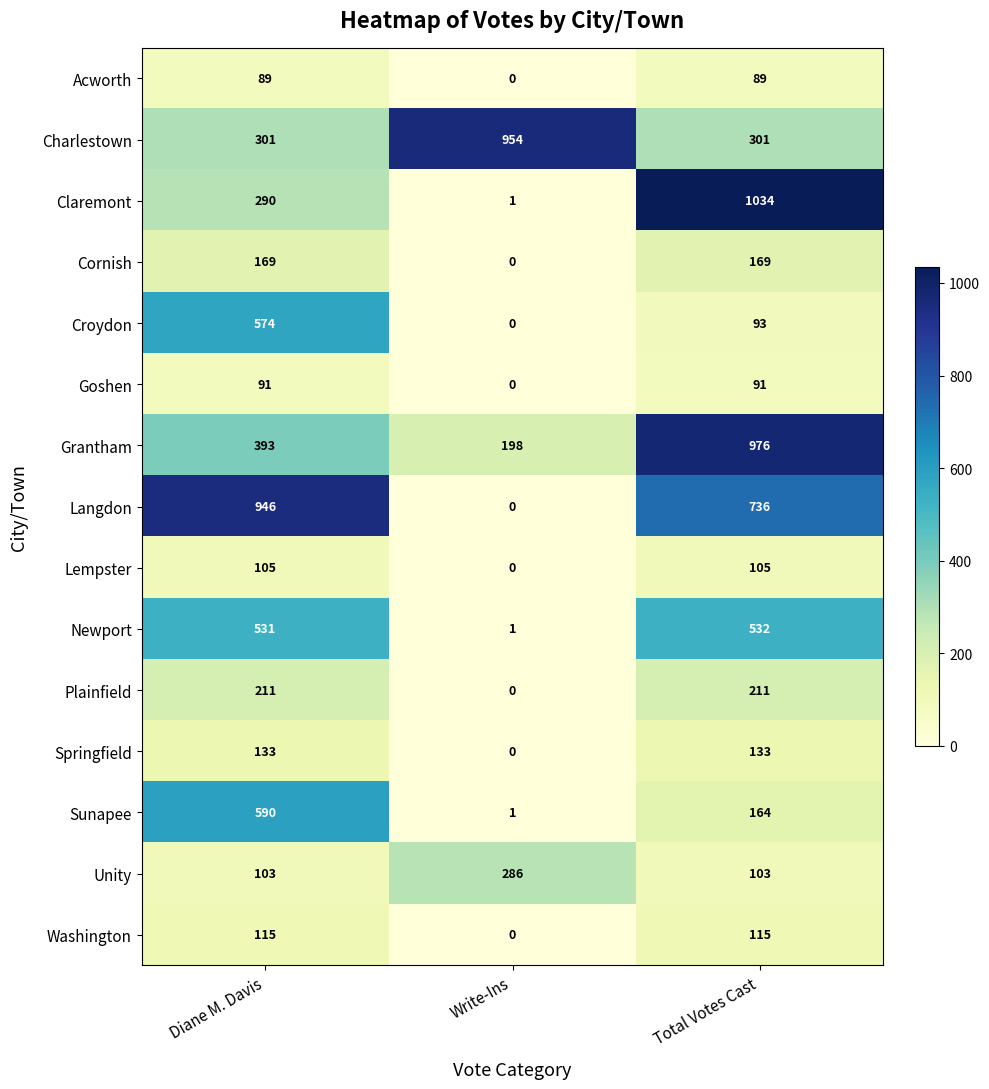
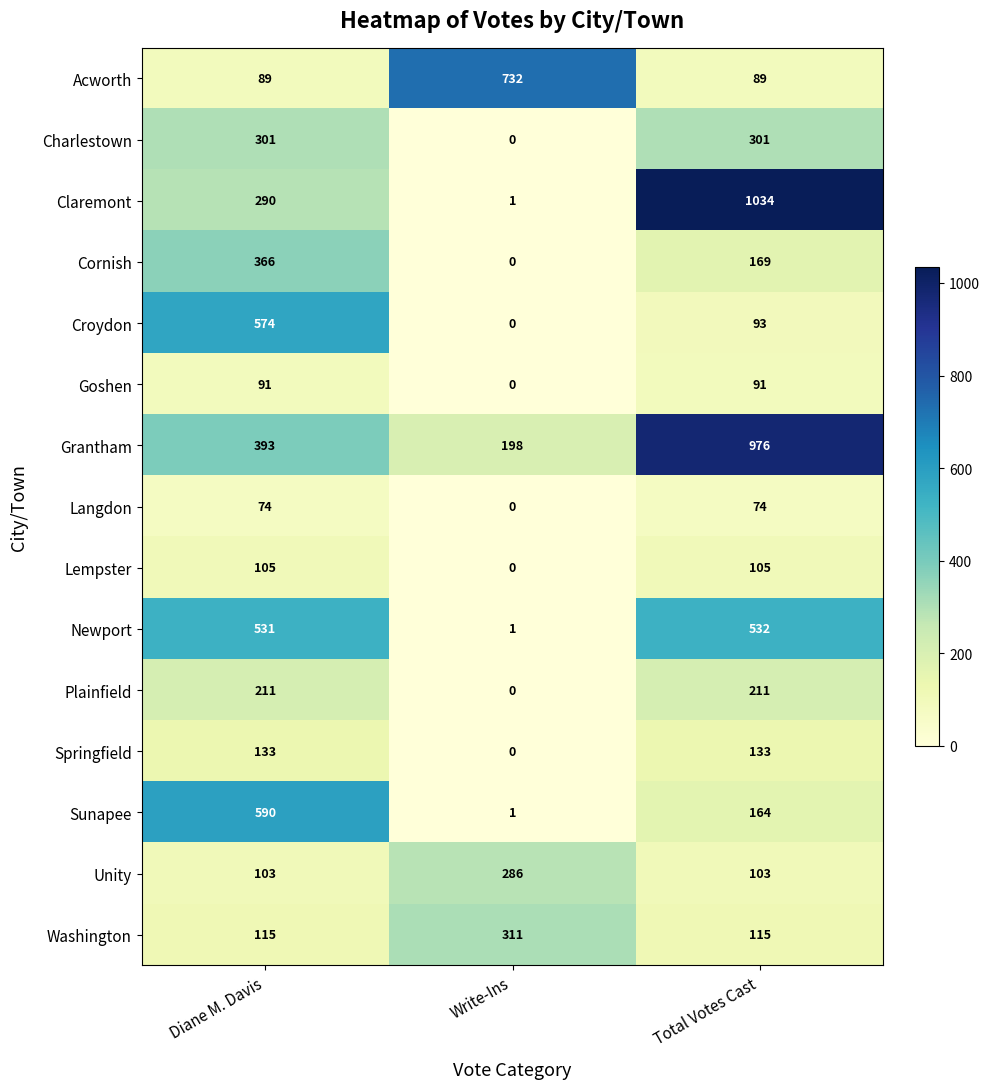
Acworth, Write-Ins: 0 -> 732
Charlestown, Write-Ins: 954 -> 0
Cornish, Diane M. Davis: 169 -> 366
Langdon, Diane M. Davis: 946 -> 74
Langdon, Total Votes Cast: 736 -> 74
Washington, Write-Ins: 0 -> 311
